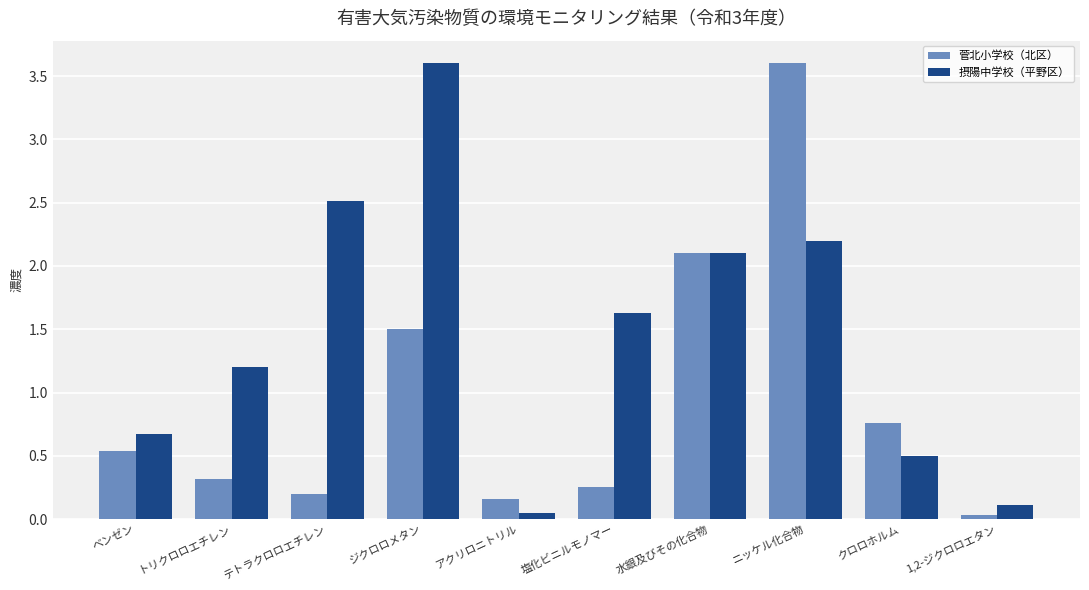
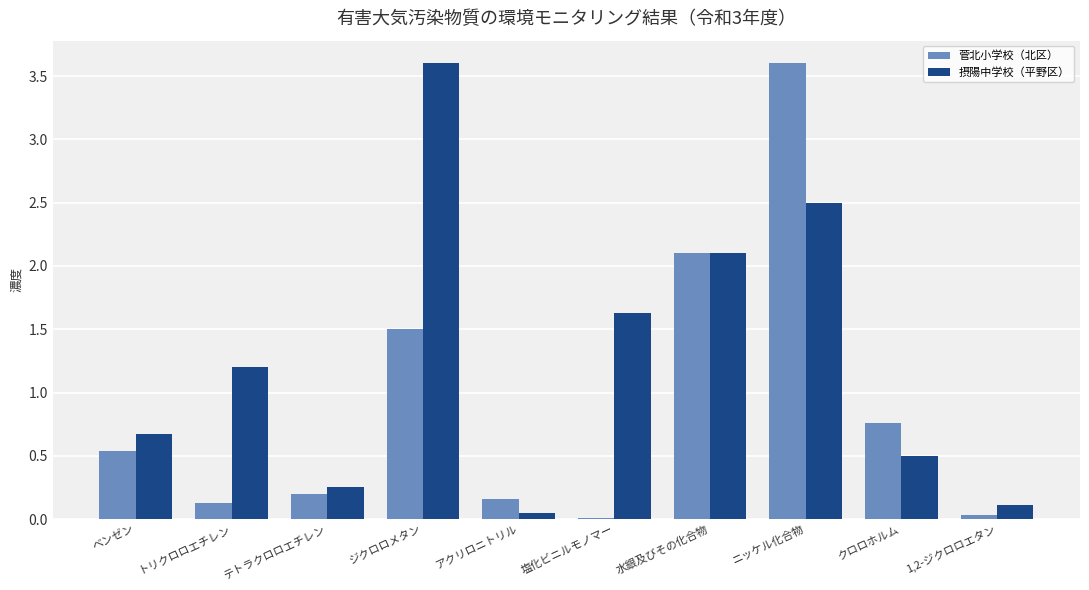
菅北小学校（北区）, トリクロロエチレン: 0.32 -> 0.13
摂陽中学校（平野区）, テトラクロロエチレン: 2.51 -> 0.25
菅北小学校（北区）, 塩化ビニルモノマー: 0.25 -> 0.01
摂陽中学校（平野区）, ニッケル化合物: 2.2 -> 2.5
